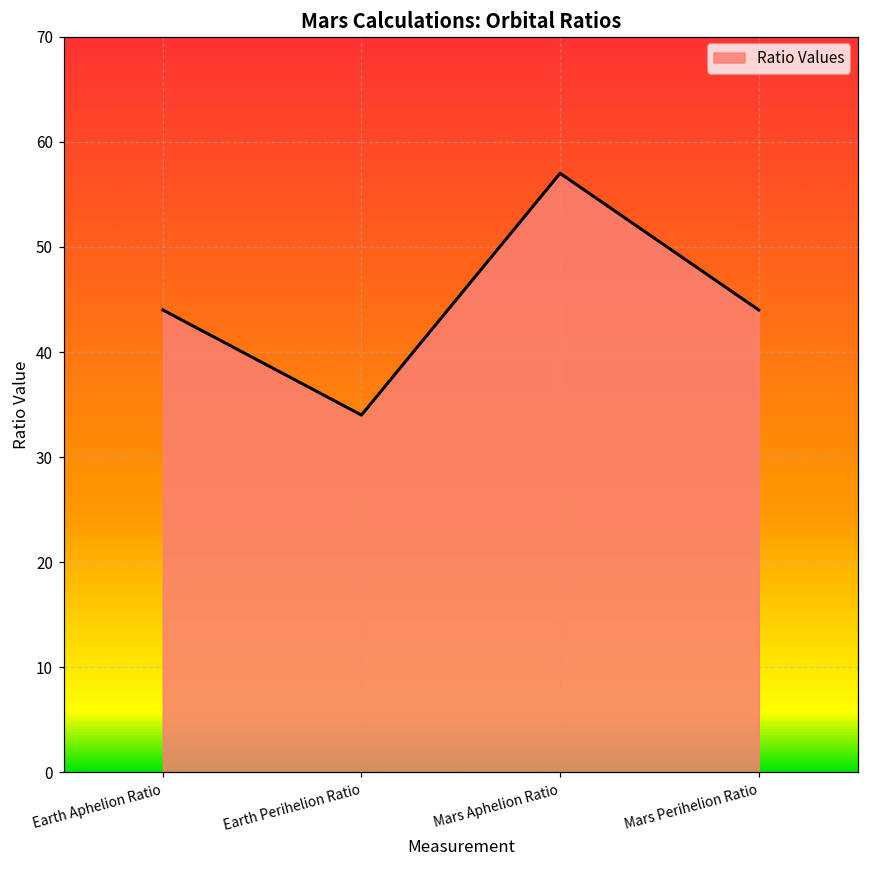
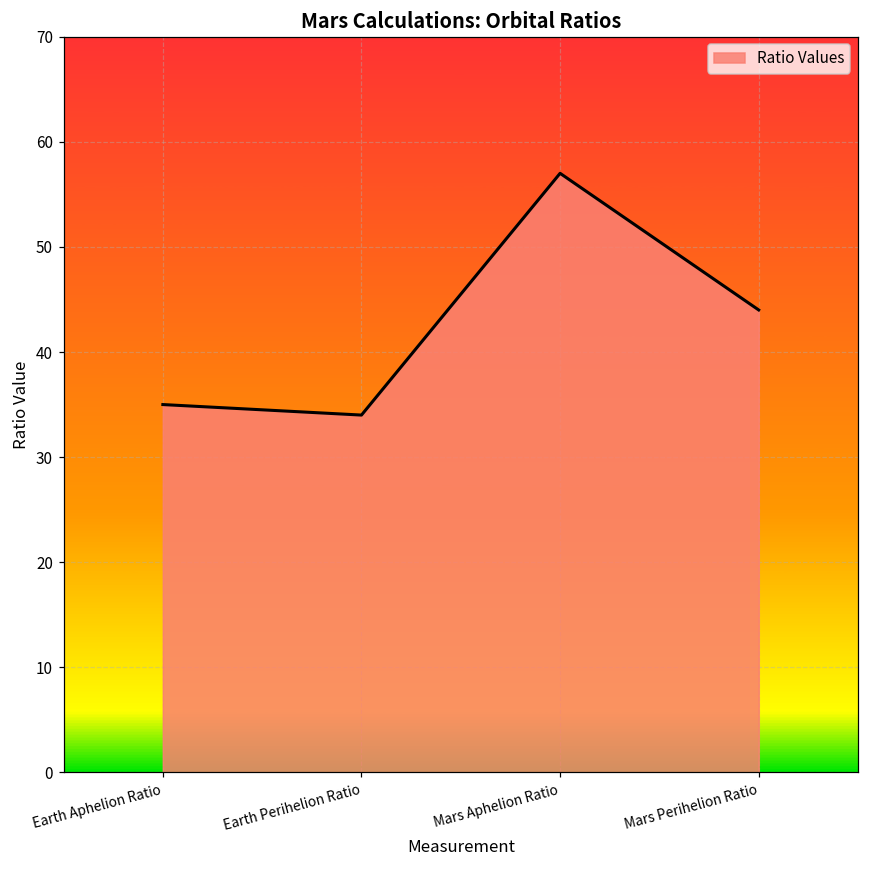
Earth Aphelion Ratio: 44 -> 35
